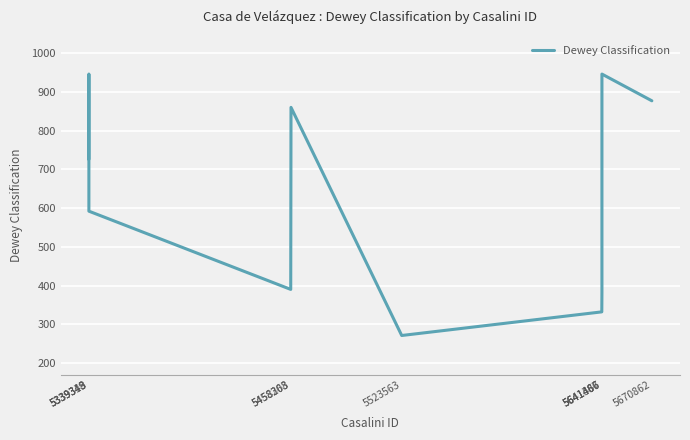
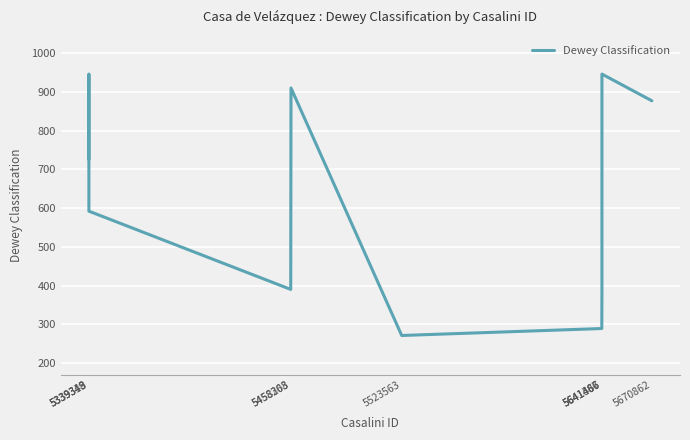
5458368: 860 -> 910
5641386: 330 -> 290
